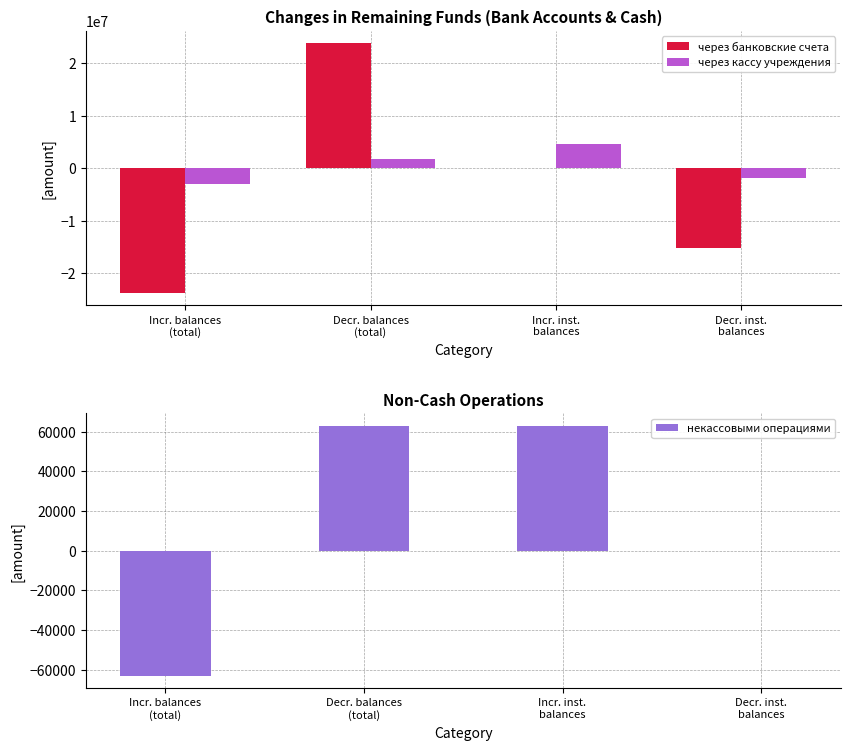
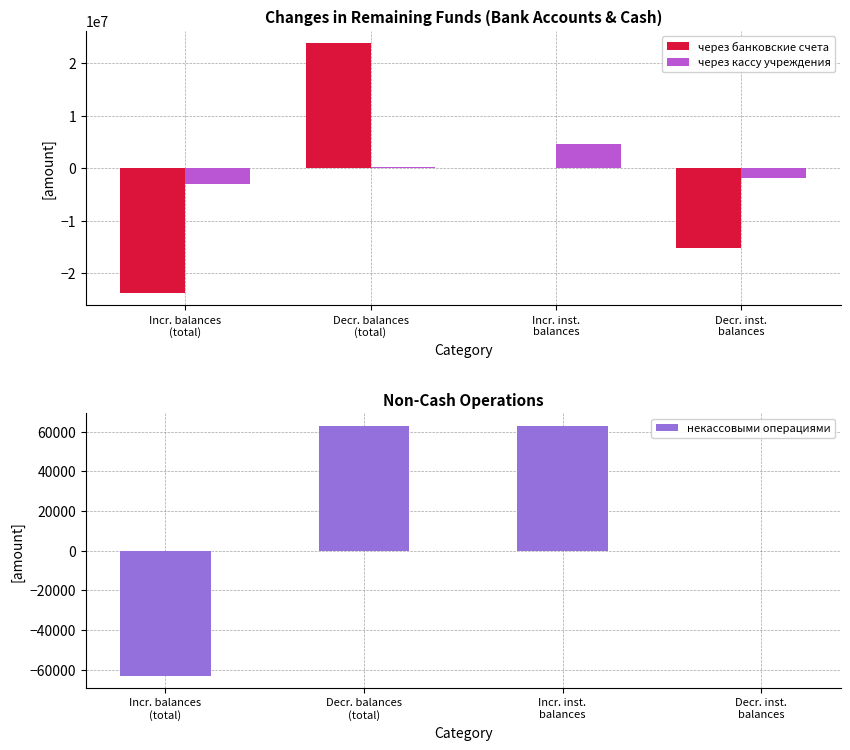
Changes in Remaining Funds (Bank Accounts & Cash), через кассу учреждения, Decr. balances (total): 2000000 -> 0
